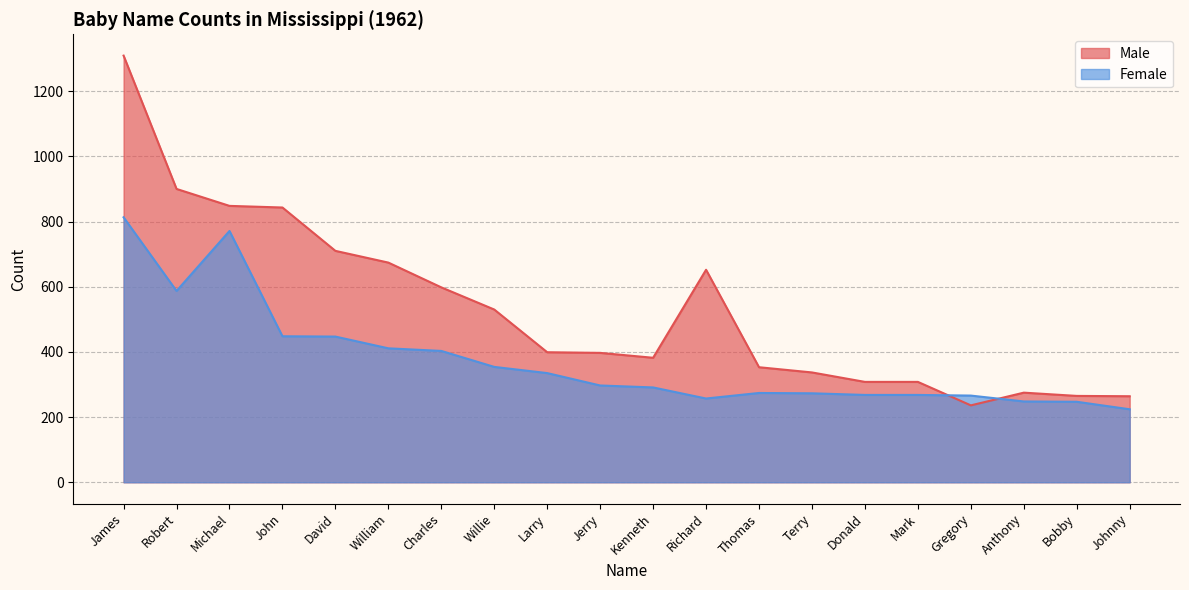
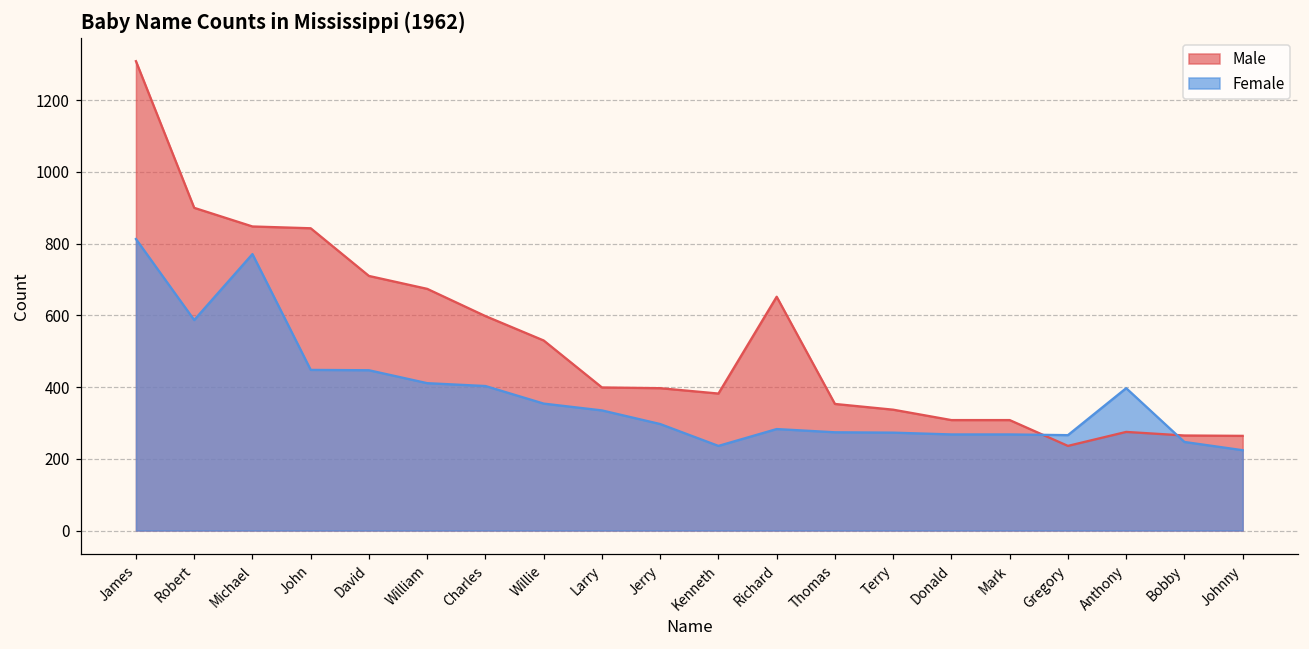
Female, Kenneth: 290 -> 240
Female, Richard: 260 -> 280
Female, Anthony: 250 -> 400
